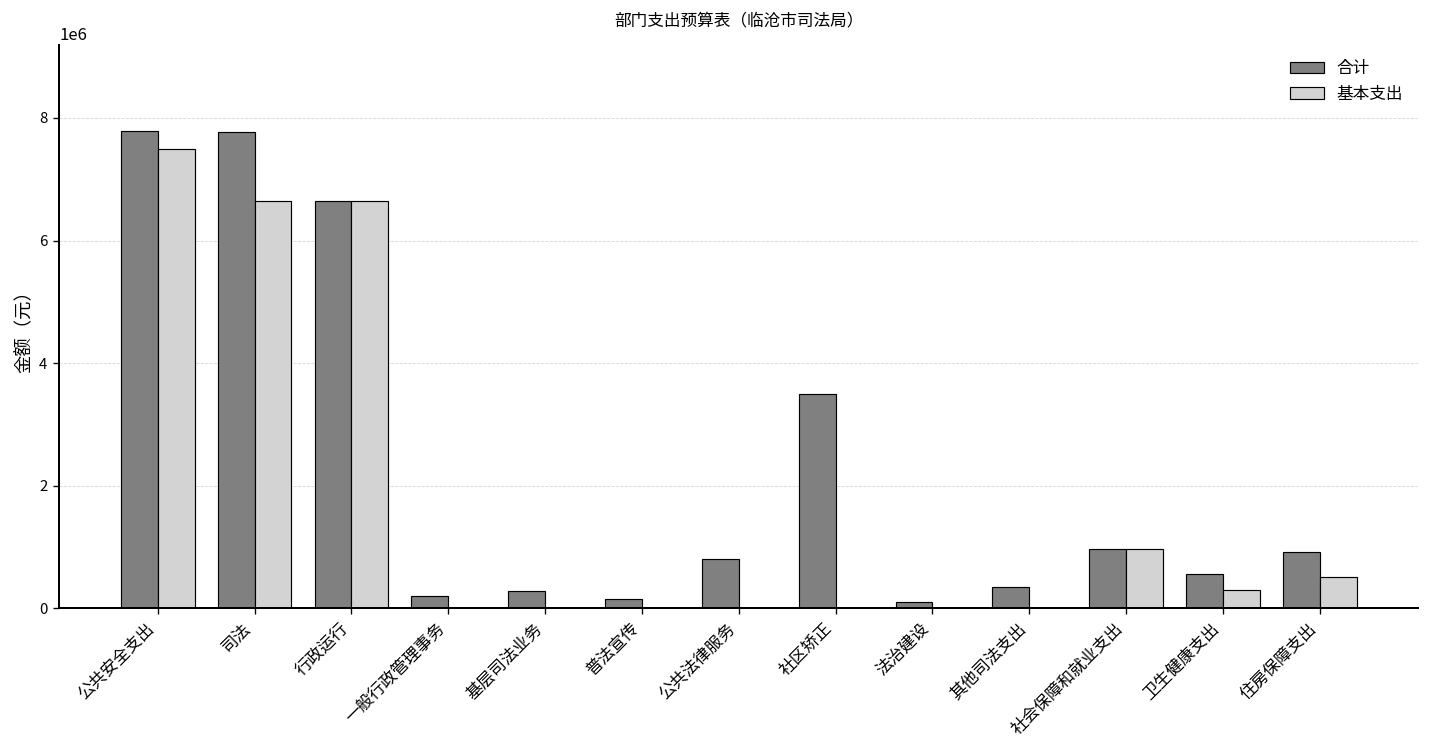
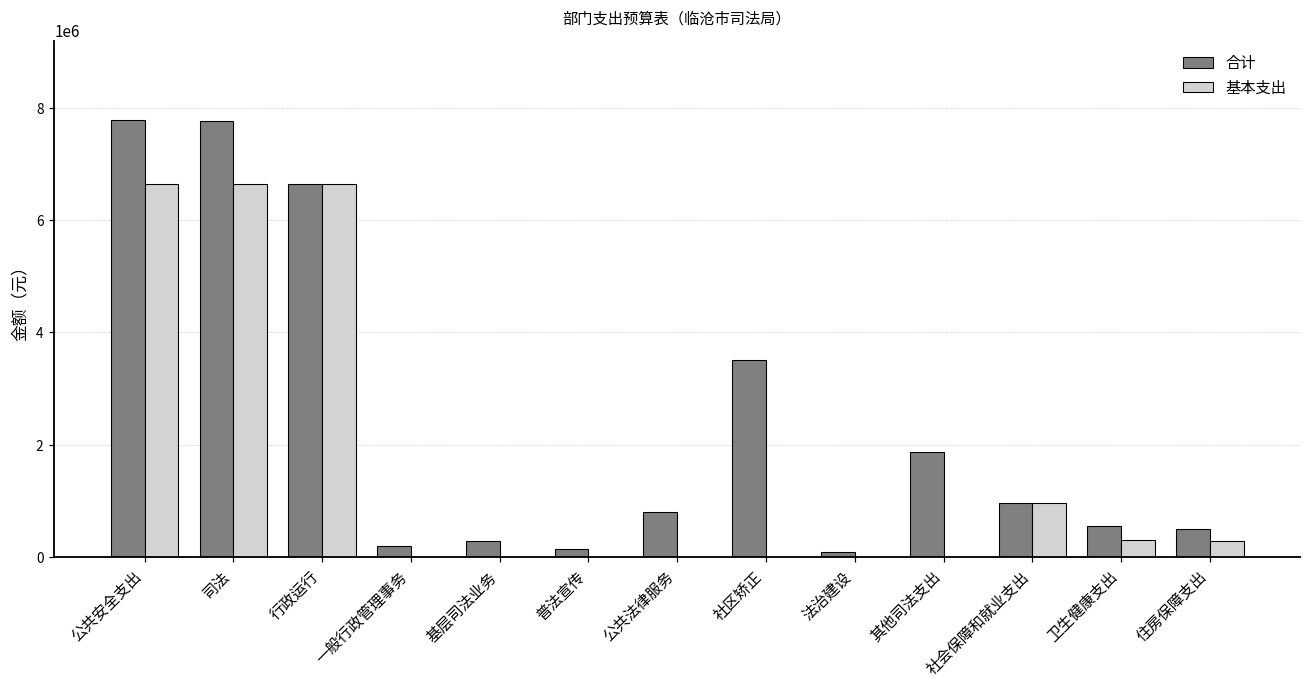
基本支出, 公共安全支出: 7500000 -> 6600000
合计, 其他司法支出: 400000 -> 1900000
合计, 住房保障支出: 900000 -> 500000
基本支出, 住房保障支出: 500000 -> 300000
